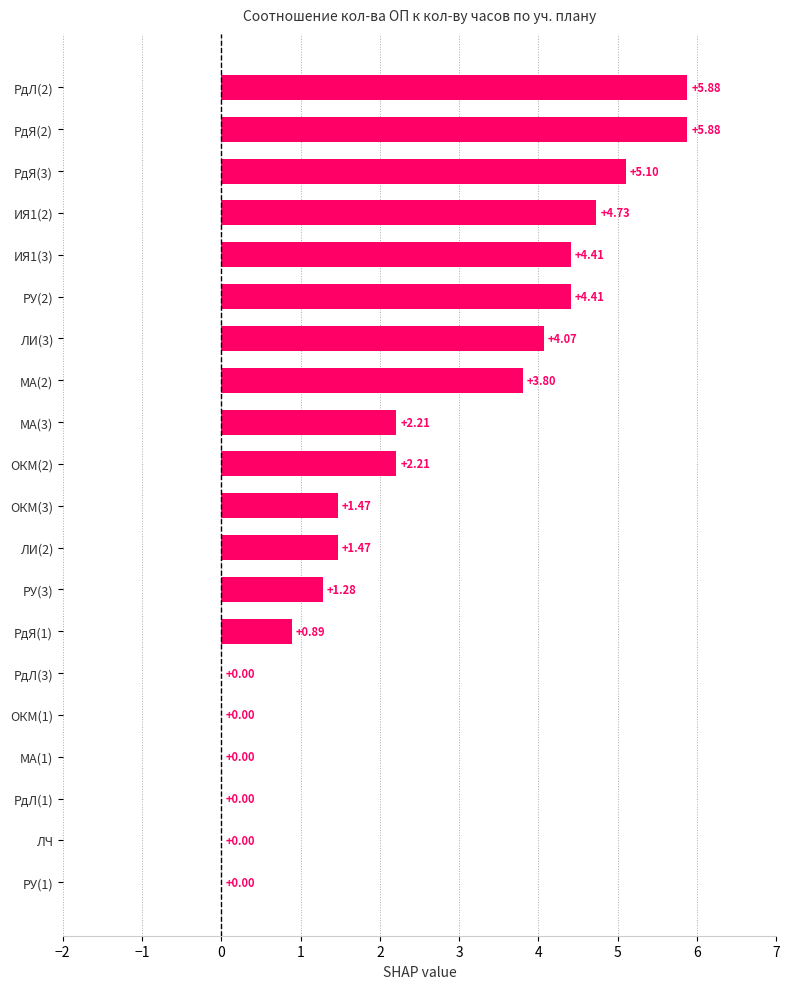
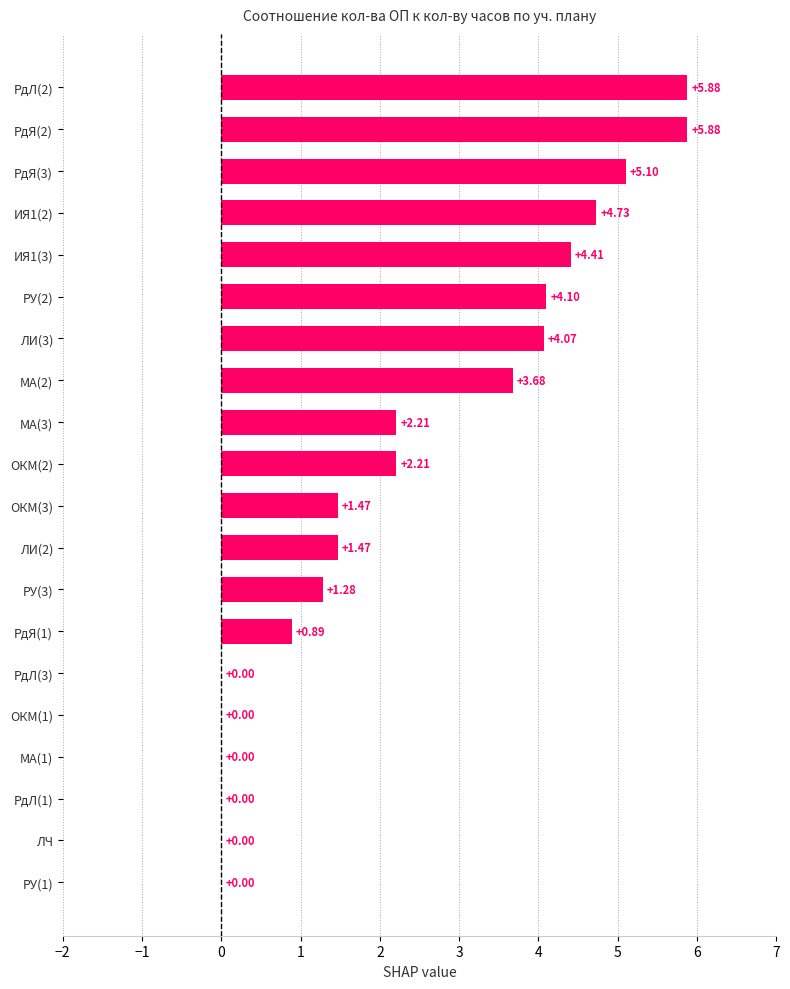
РУ(2): +4.41 -> +4.10
МА(2): +3.80 -> +3.68
